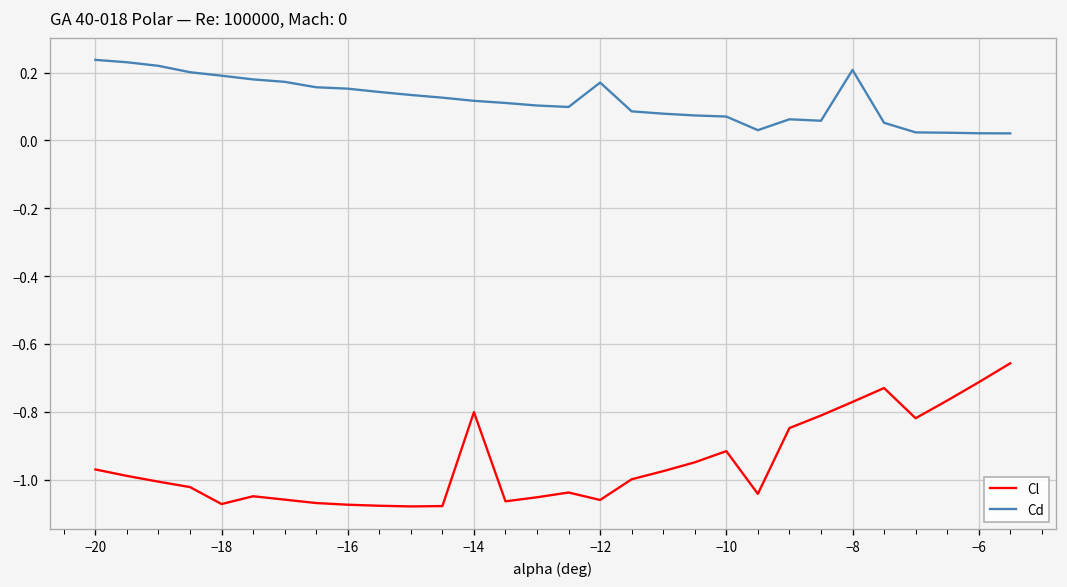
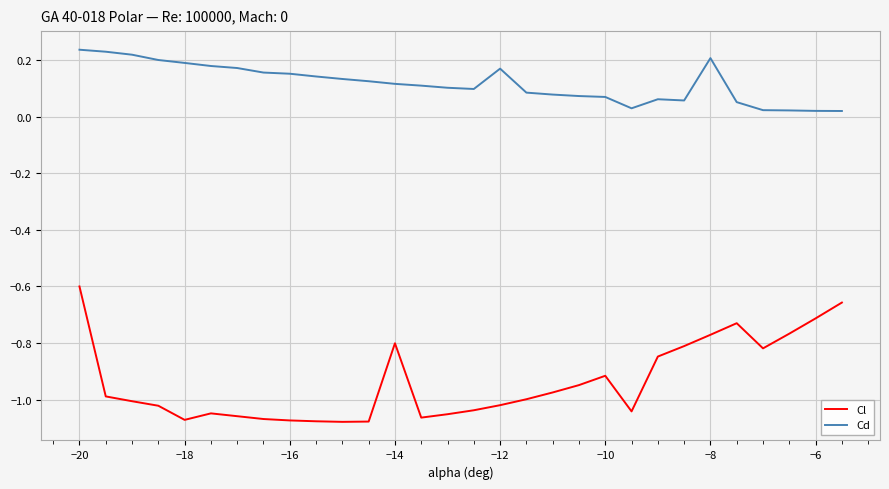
Cl, −20: -0.97 -> -0.60
Cl, −12: -1.06 -> -1.02
